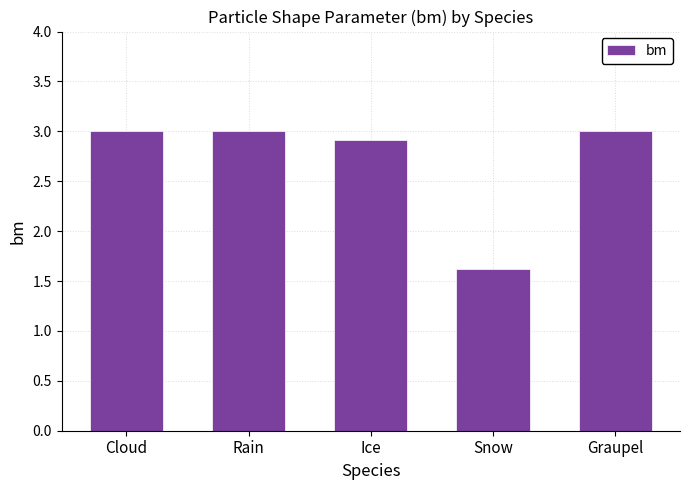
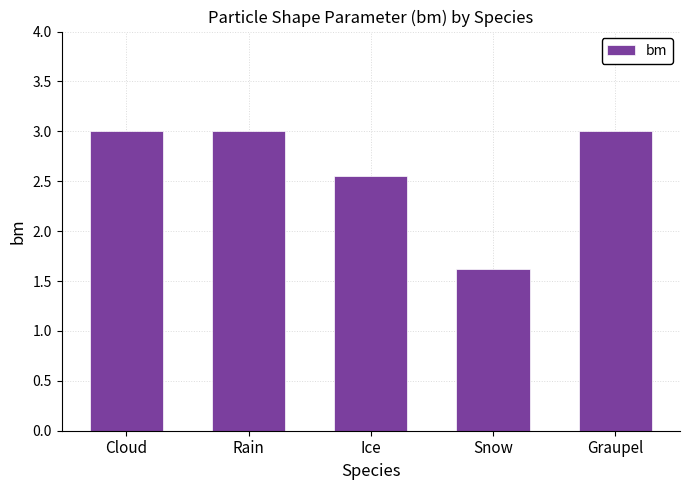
Ice: 2.9 -> 2.6
